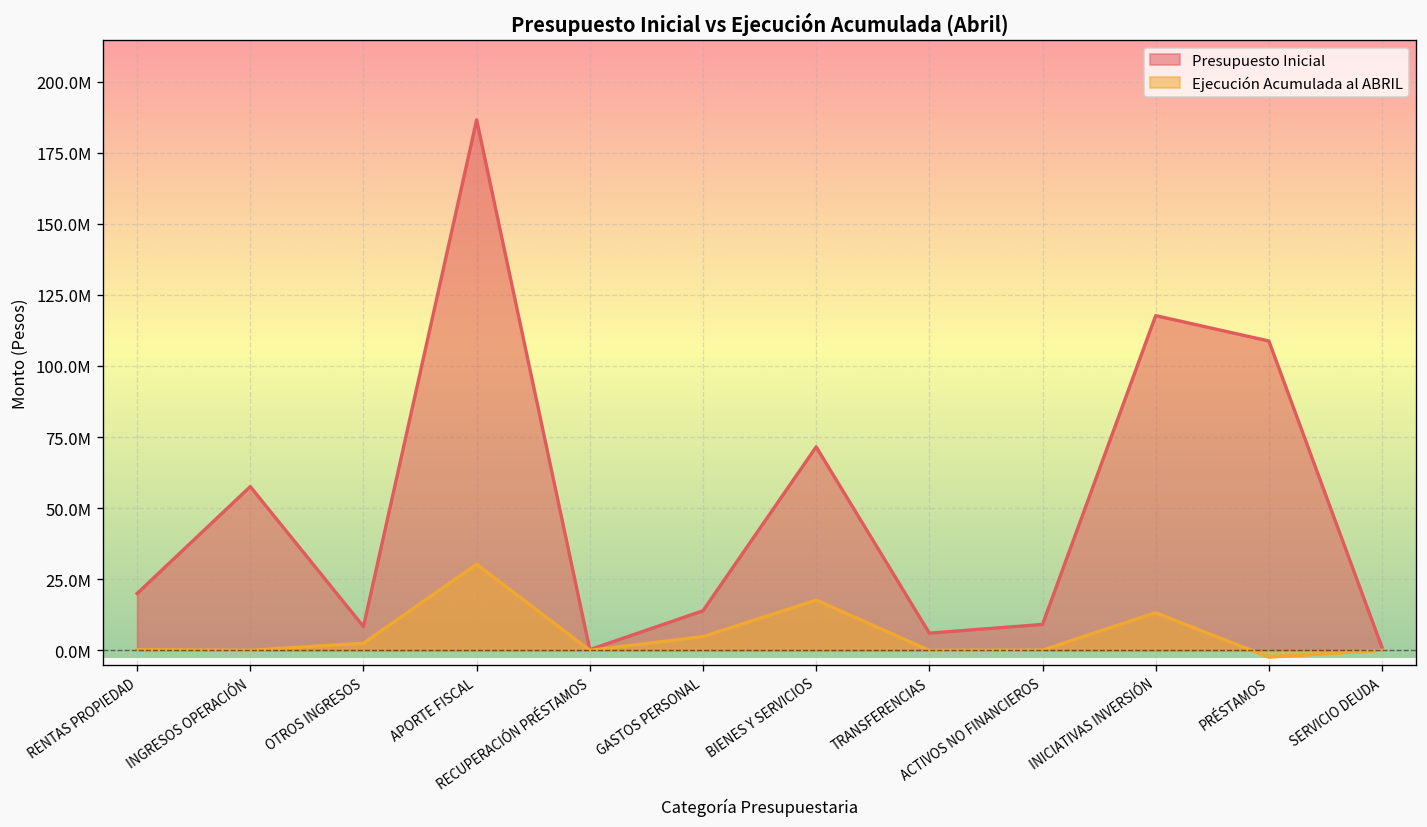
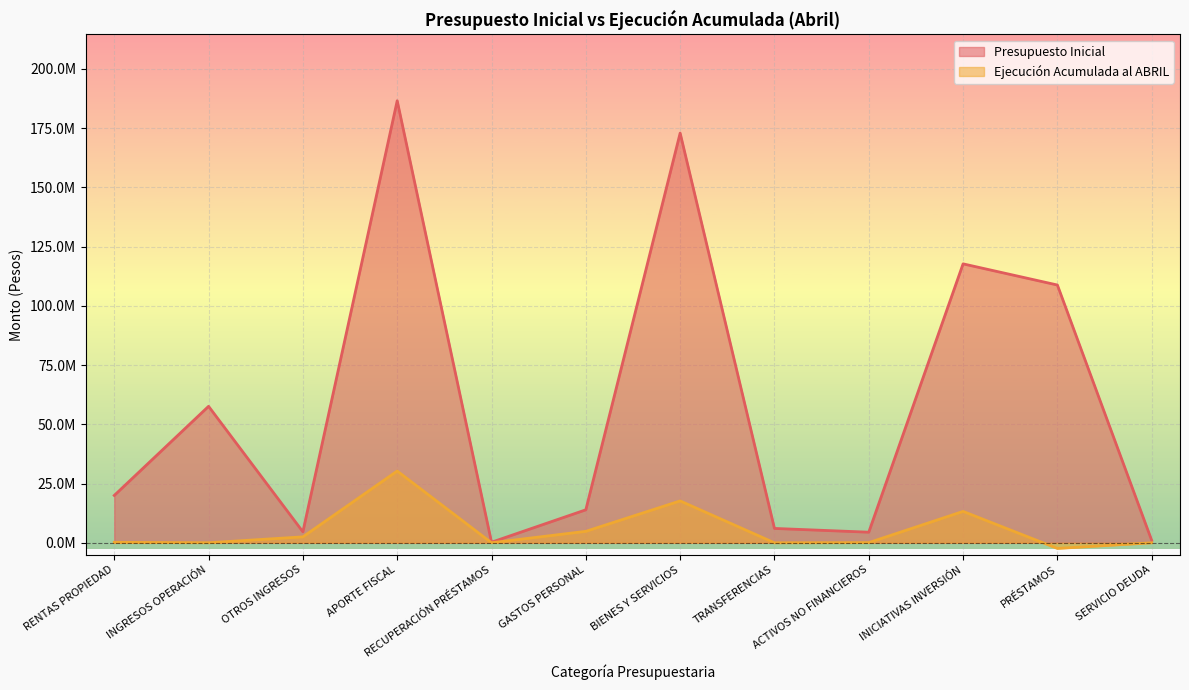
Presupuesto Inicial, OTROS INGRESOS: 8000000 -> 5000000
Presupuesto Inicial, BIENES Y SERVICIOS: 72000000 -> 173000000
Presupuesto Inicial, ACTIVOS NO FINANCIEROS: 9000000 -> 4000000
